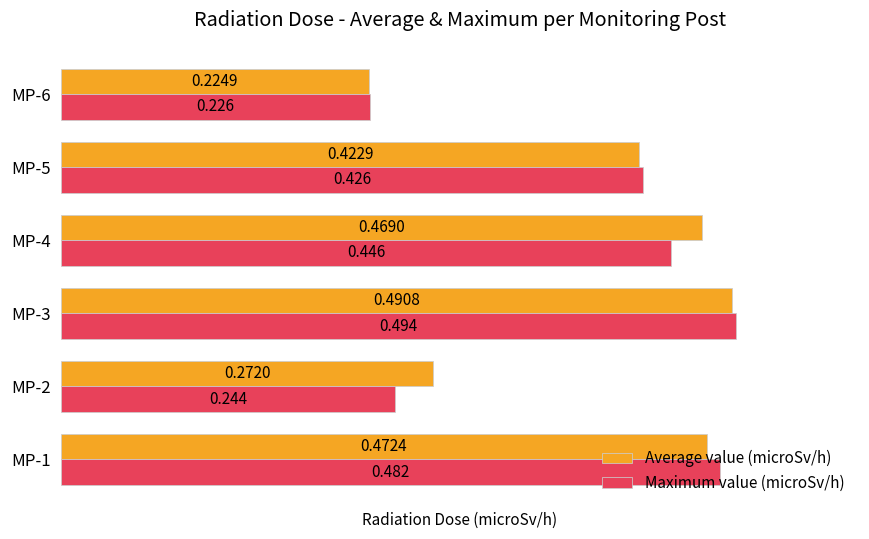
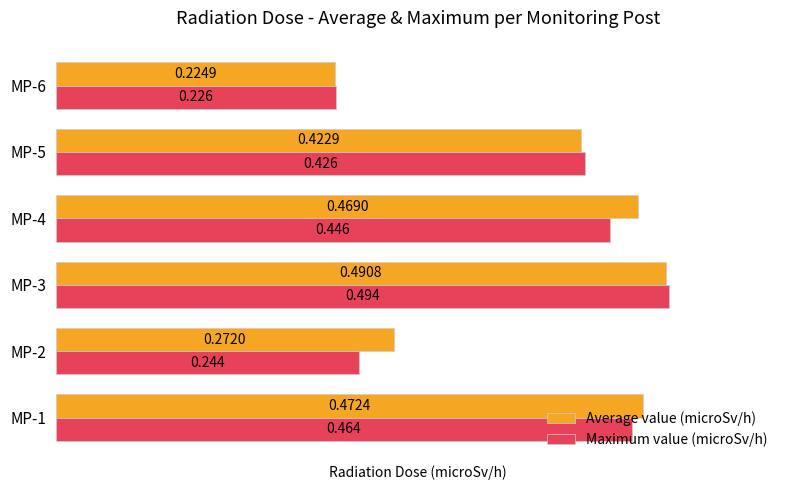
Maximum value (microSv/h), MP-1: 0.482 -> 0.464
